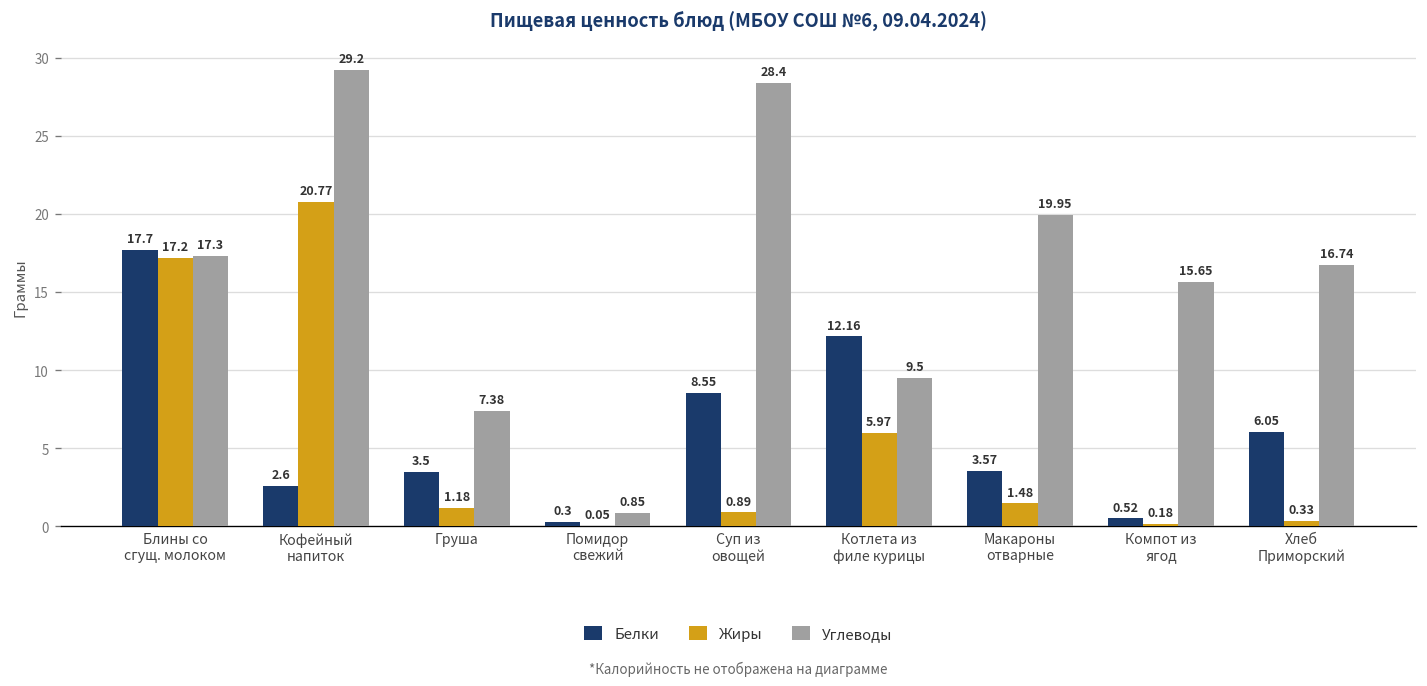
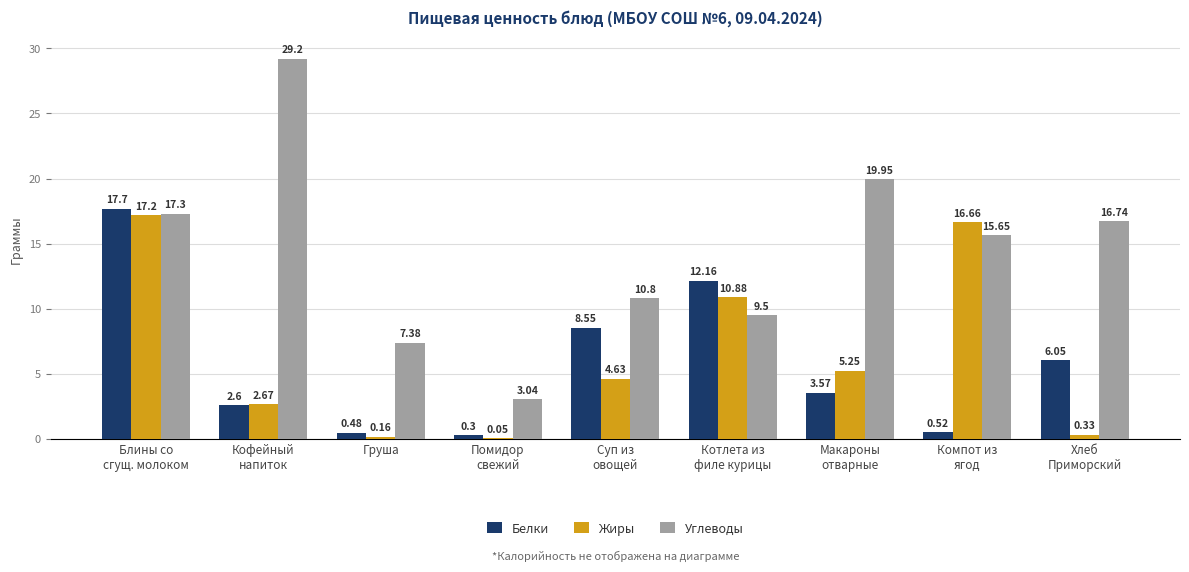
Жиры, Кофейный напиток: 20.77 -> 2.67
Белки, Груша: 3.5 -> 0.48
Жиры, Груша: 1.18 -> 0.16
Углеводы, Помидор свежий: 0.85 -> 3.04
Жиры, Суп из овощей: 0.89 -> 4.63
Углеводы, Суп из овощей: 28.4 -> 10.8
Жиры, Котлета из филе курицы: 5.97 -> 10.88
Жиры, Макароны отварные: 1.48 -> 5.25
Жиры, Компот из ягод: 0.18 -> 16.66
